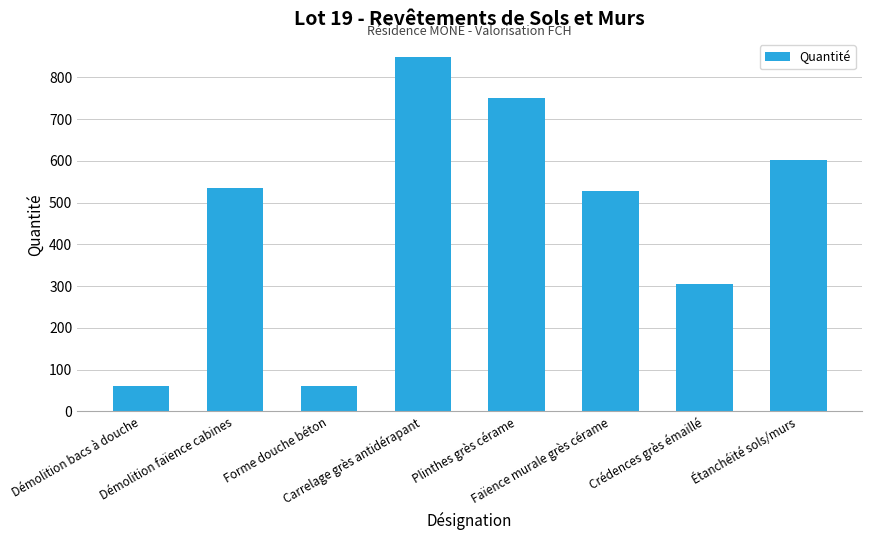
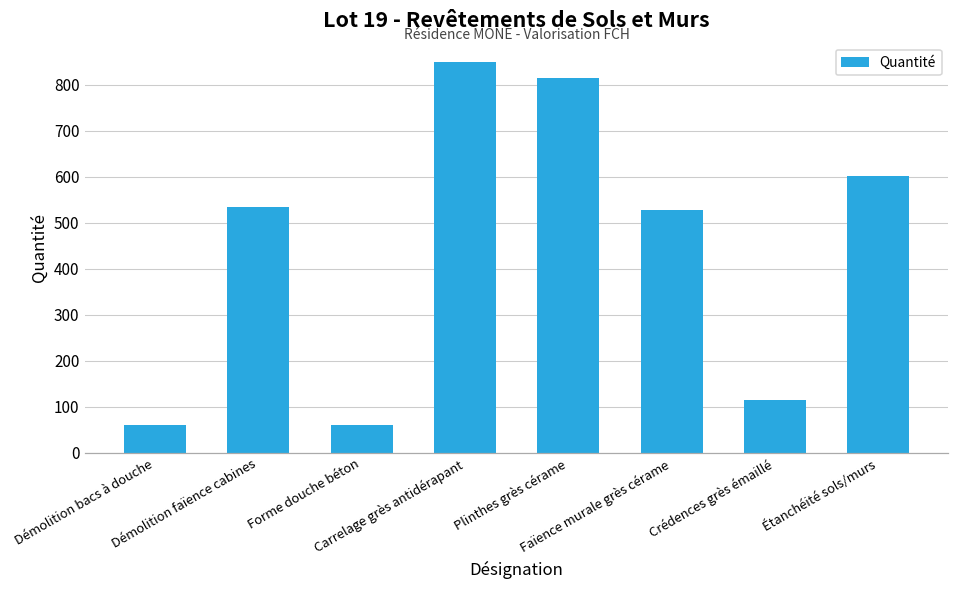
Plinthes grès cérame: 750 -> 820
Crédences grès émaillé: 300 -> 120
